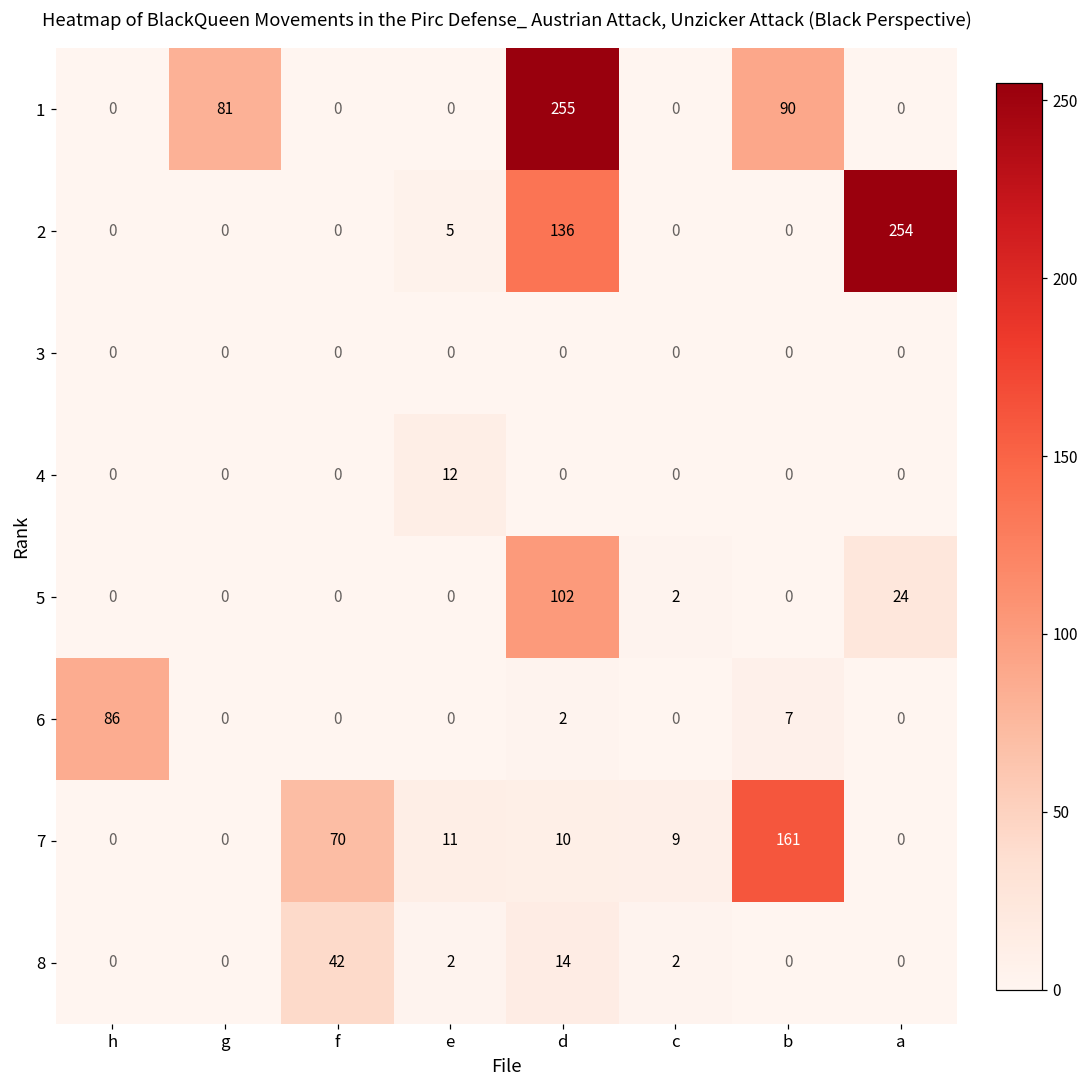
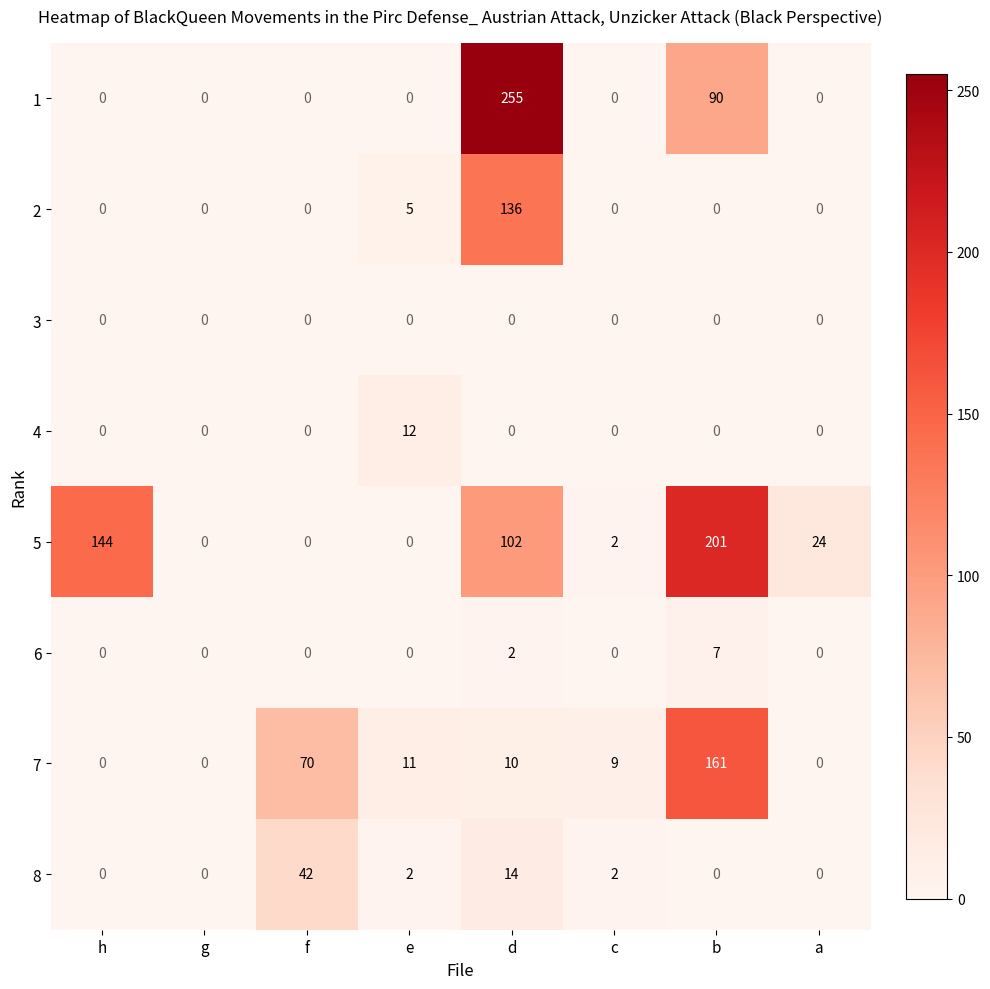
1, g: 81 -> 0
2, a: 254 -> 0
5, h: 0 -> 144
5, b: 0 -> 201
6, h: 86 -> 0
